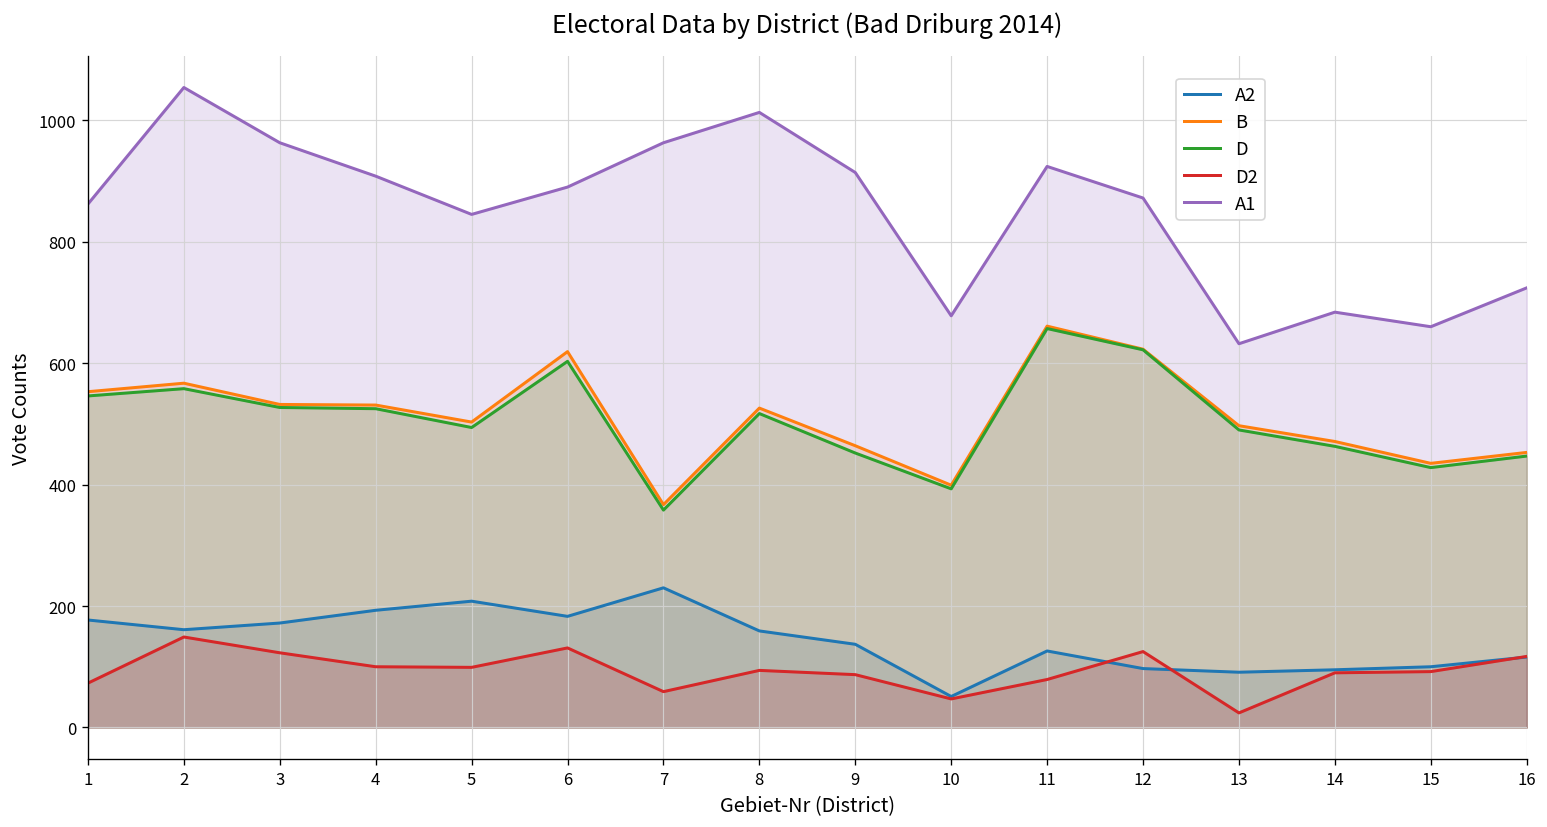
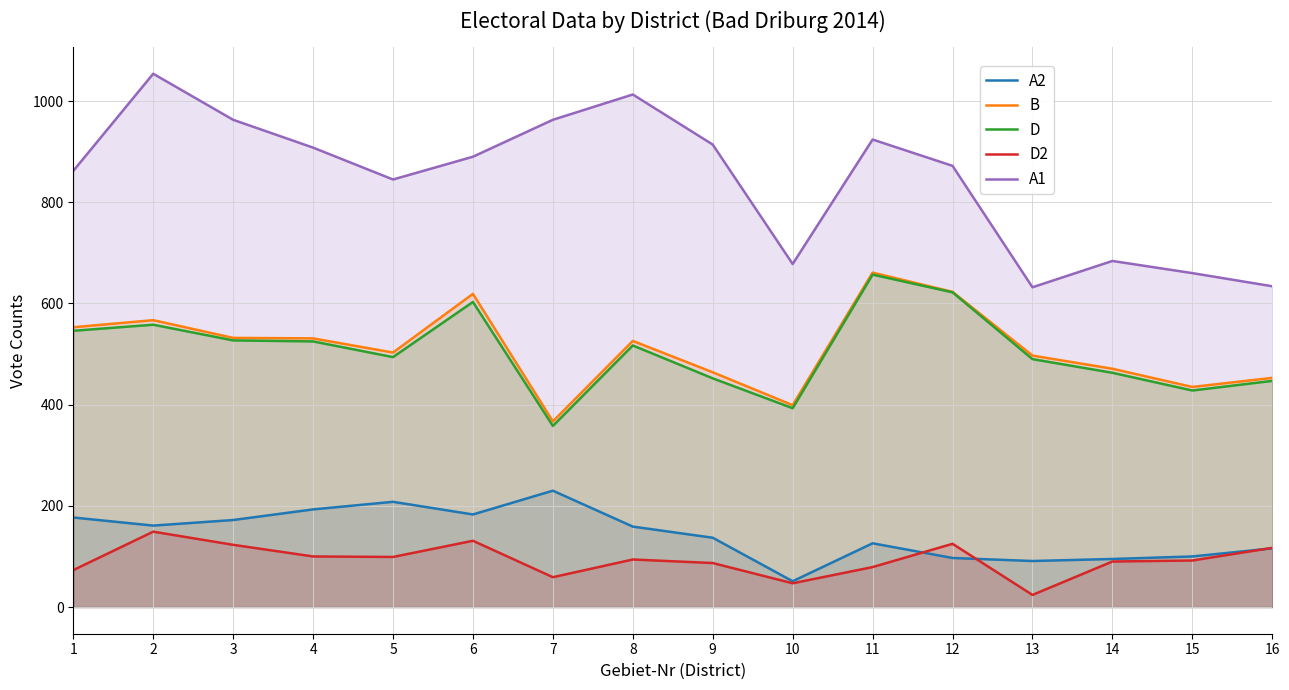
A1, 16: 720 -> 630
